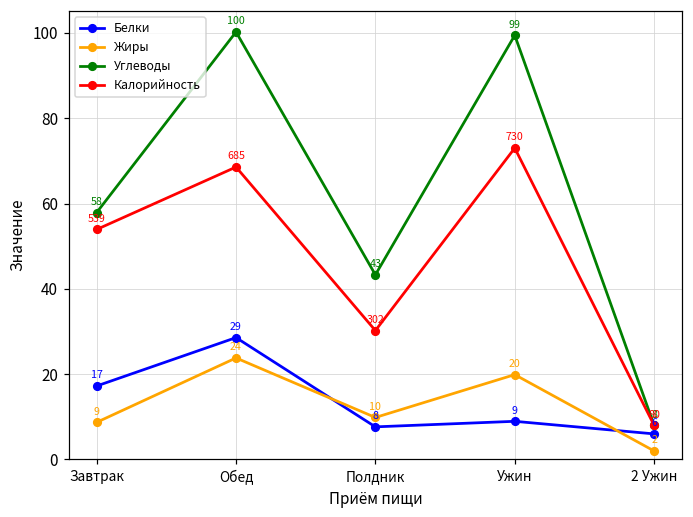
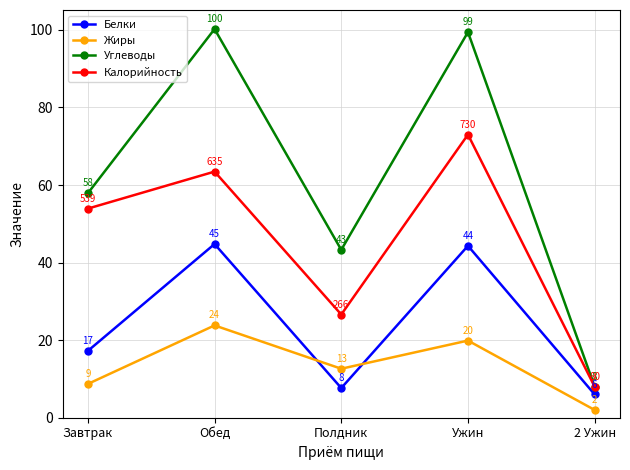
Белки, Обед: 29 -> 45
Калорийность, Обед: 685 -> 635
Жиры, Полдник: 10 -> 13
Калорийность, Полдник: 302 -> 266
Белки, Ужин: 9 -> 44
